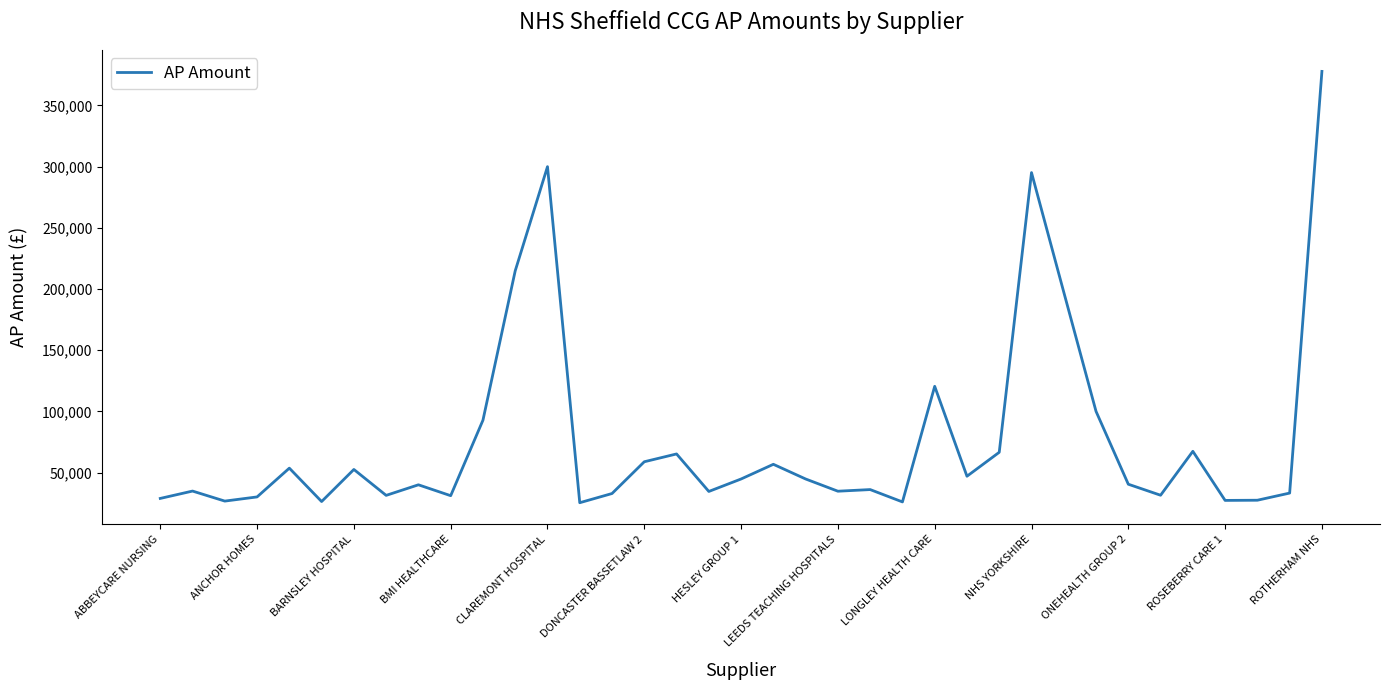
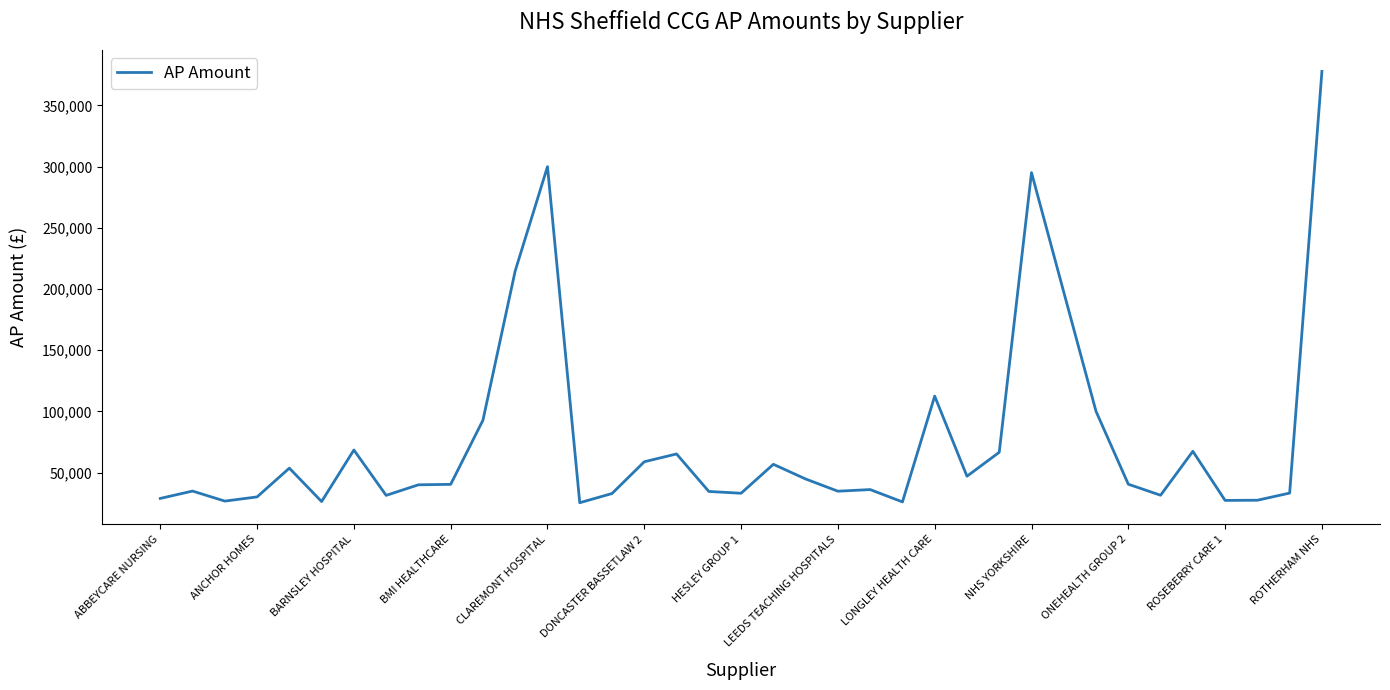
BARNSLEY HOSPITAL: 53,000 -> 68,000
BMI HEALTHCARE: 31,000 -> 40,000
HESLEY GROUP 1: 45,000 -> 33,000
LONGLEY HEALTH CARE: 120,000 -> 112,000
